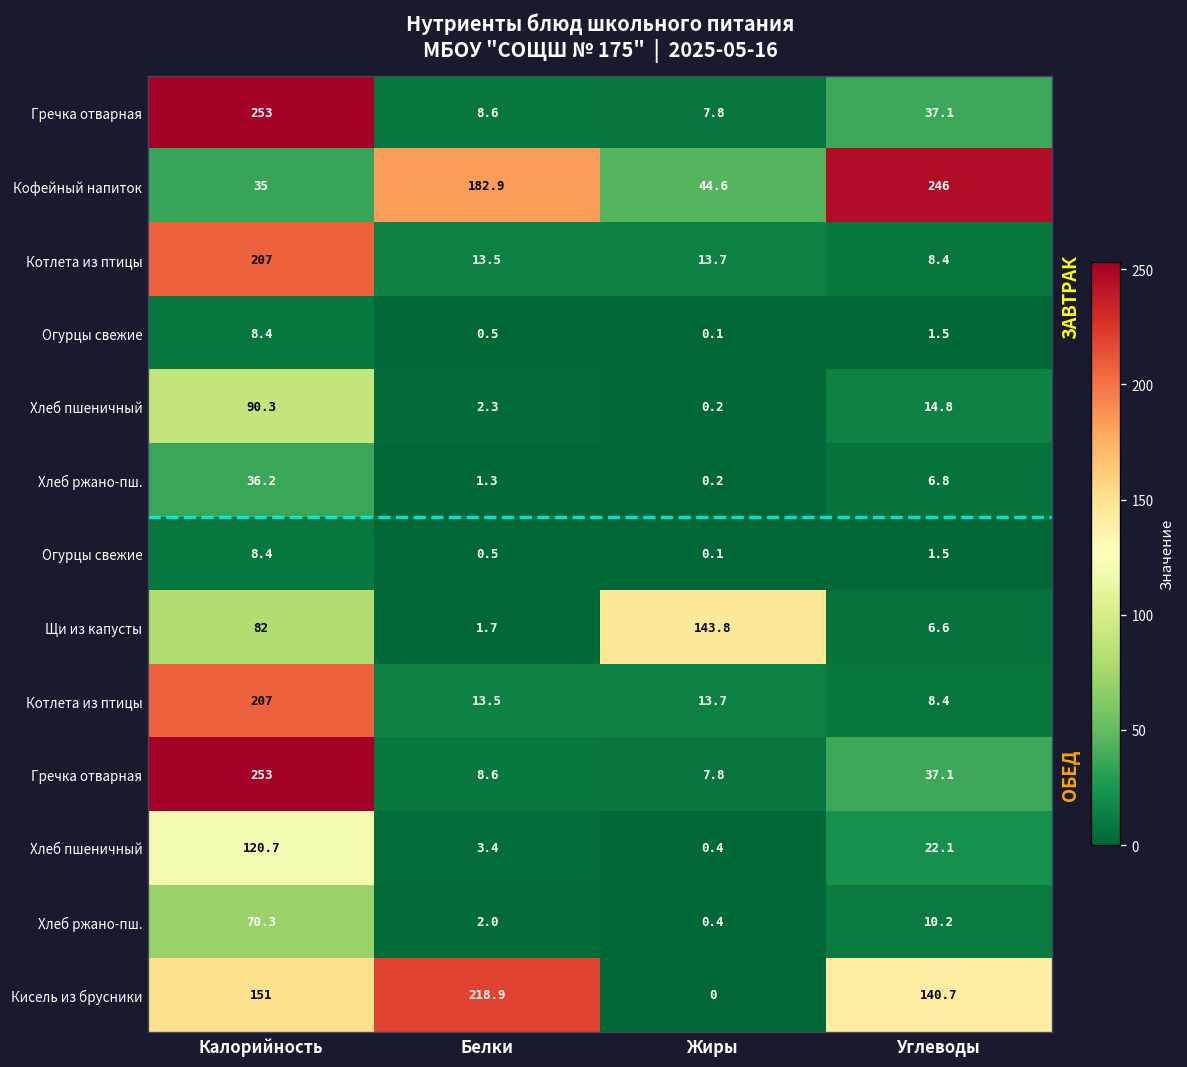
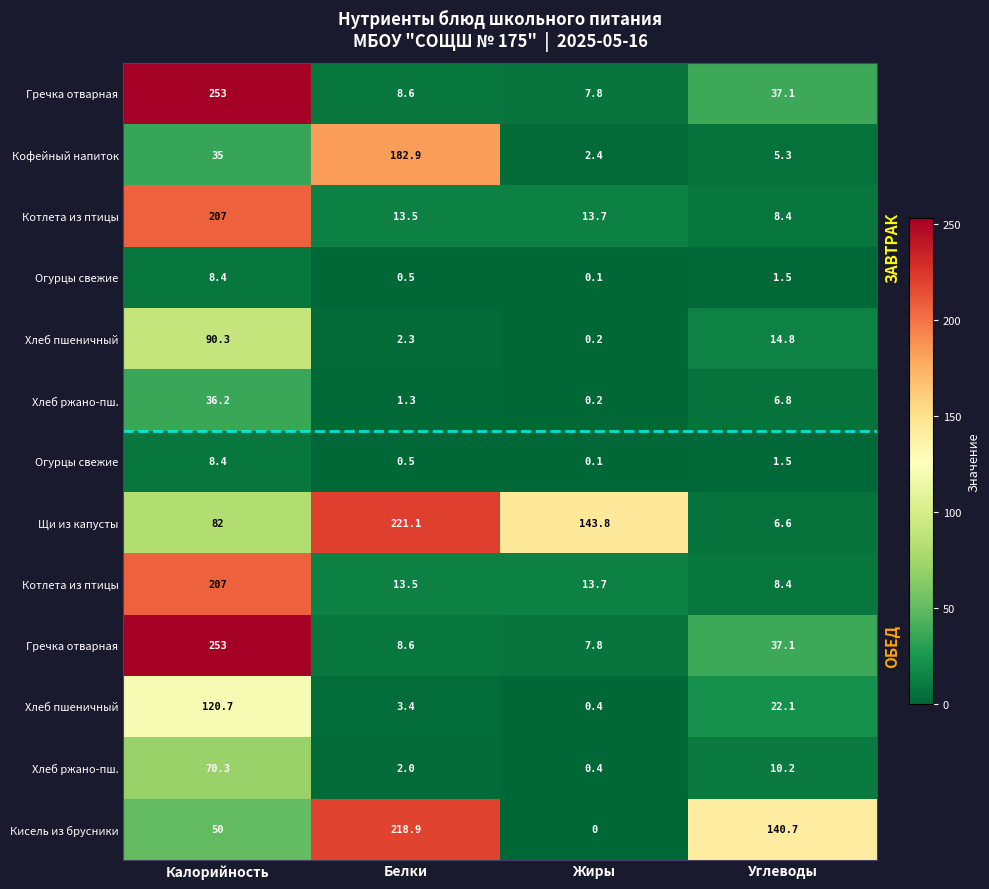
Кофейный напиток, Жиры: 44.6 -> 2.4
Кофейный напиток, Углеводы: 246 -> 5.3
Щи из капусты, Белки: 1.7 -> 221.1
Кисель из брусники, Калорийность: 151 -> 50
